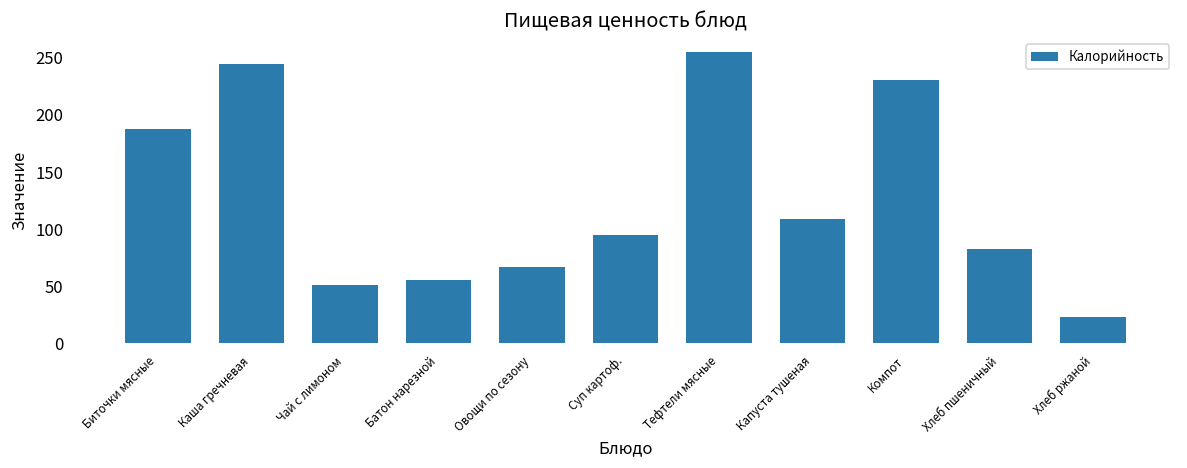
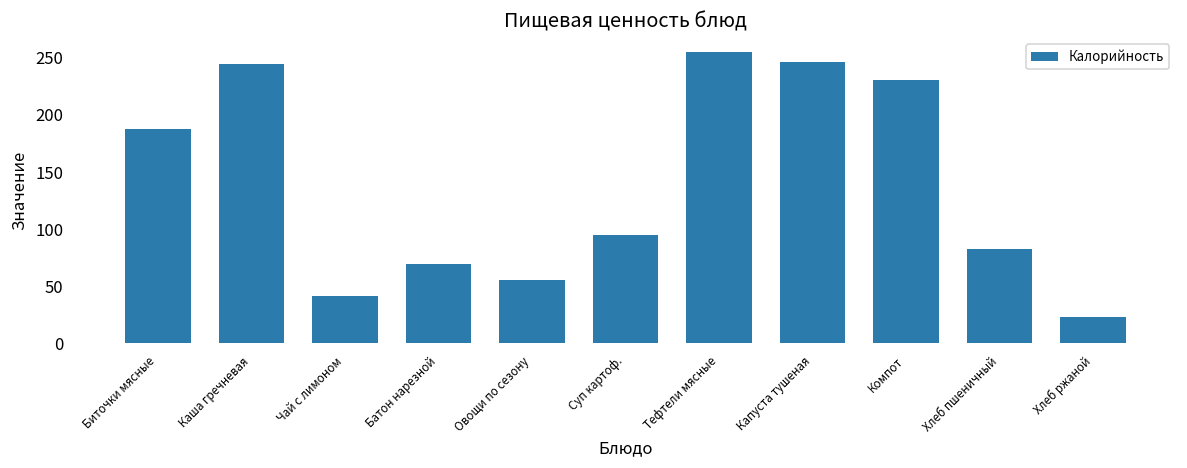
Чай с лимоном: 50 -> 40
Батон нарезной: 60 -> 70
Овощи по сезону: 70 -> 60
Капуста тушеная: 110 -> 250
